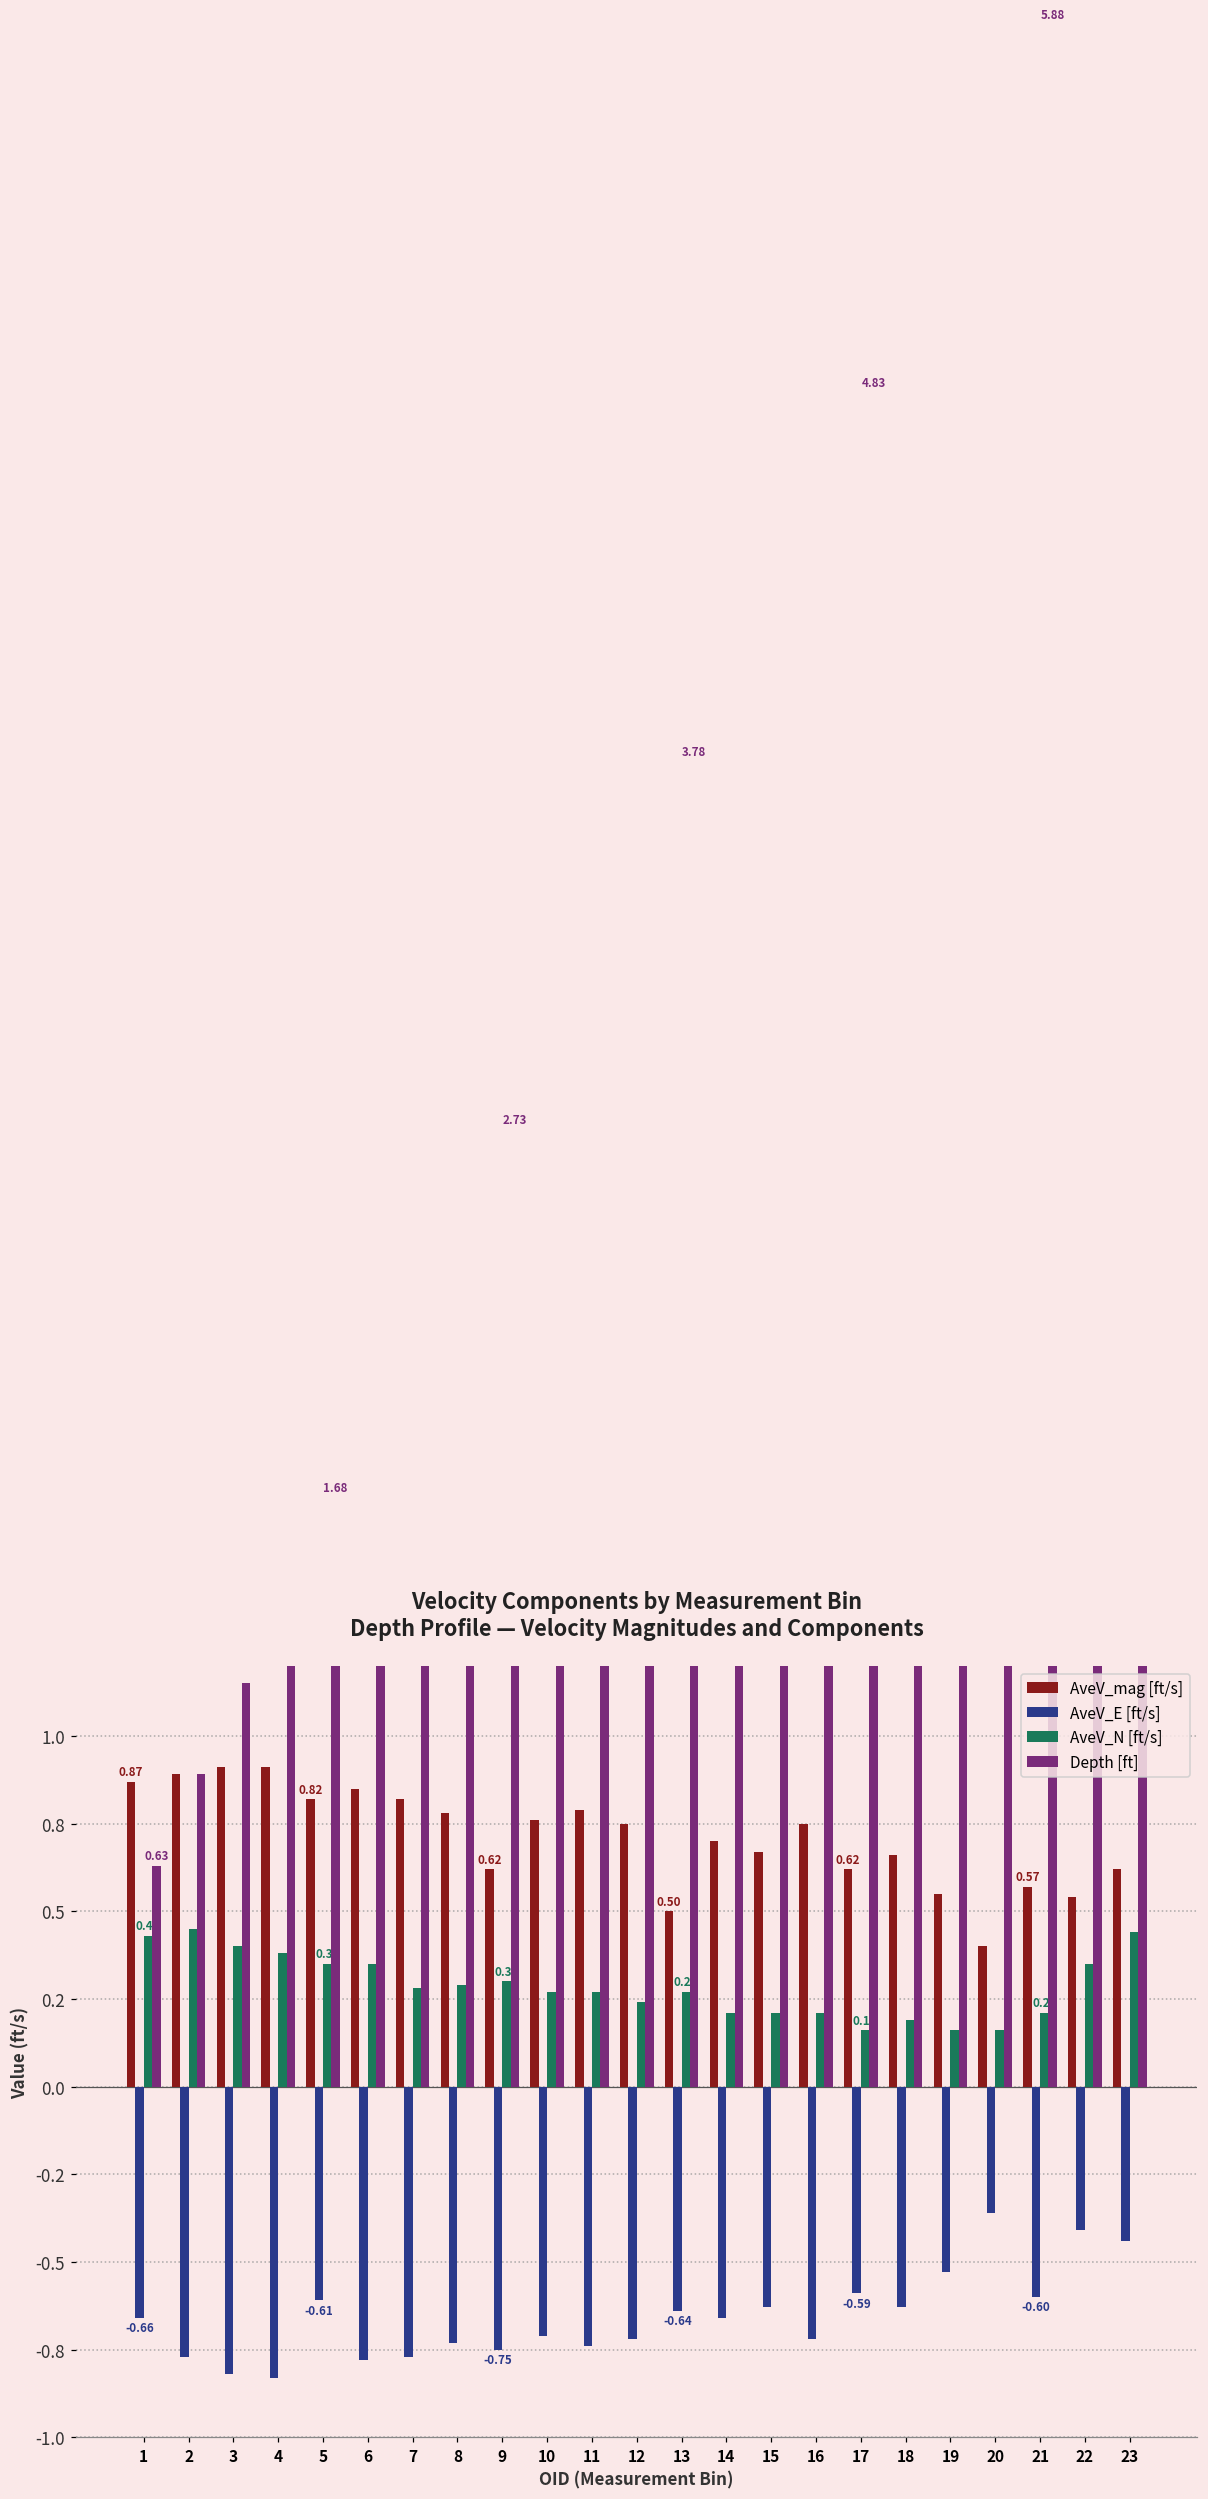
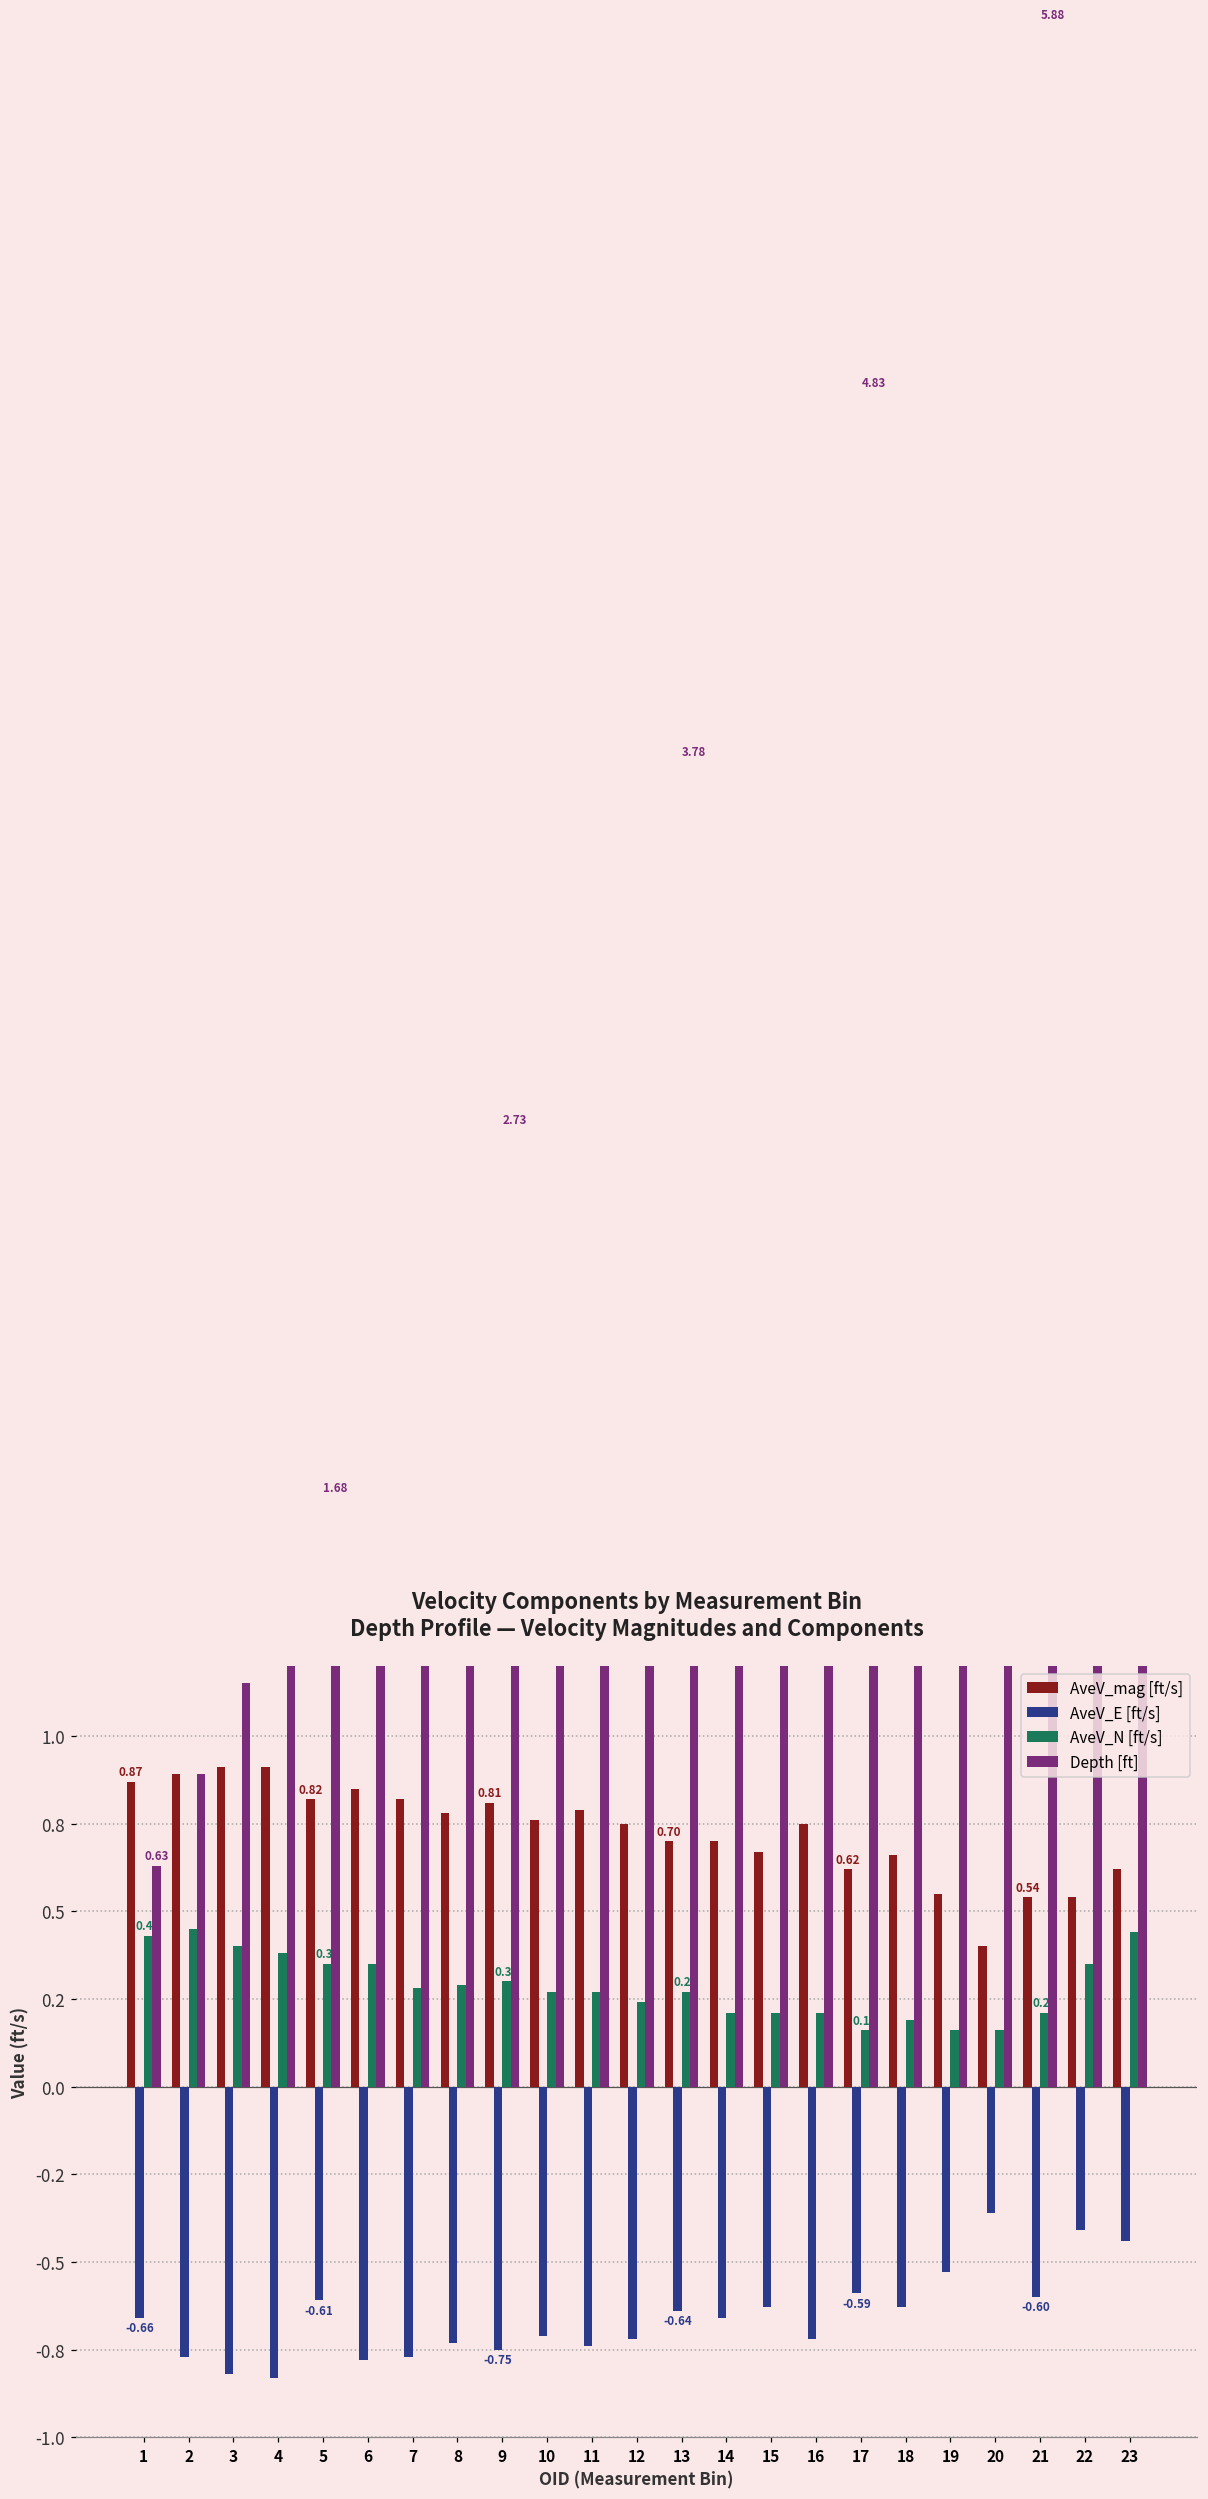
AveV_mag [ft/s], 9: 0.62 -> 0.81
AveV_mag [ft/s], 13: 0.50 -> 0.70
AveV_mag [ft/s], 21: 0.57 -> 0.54
